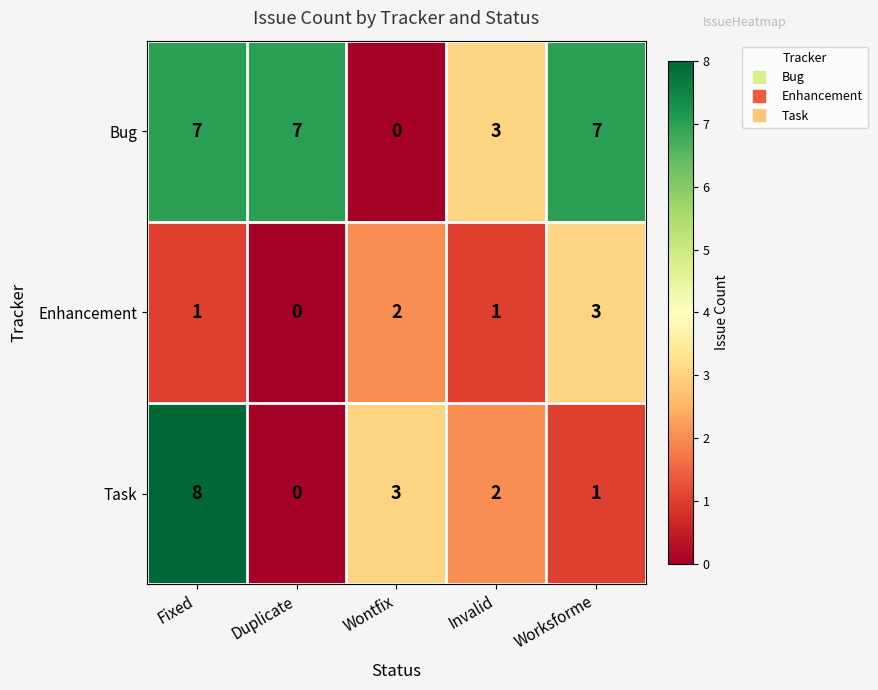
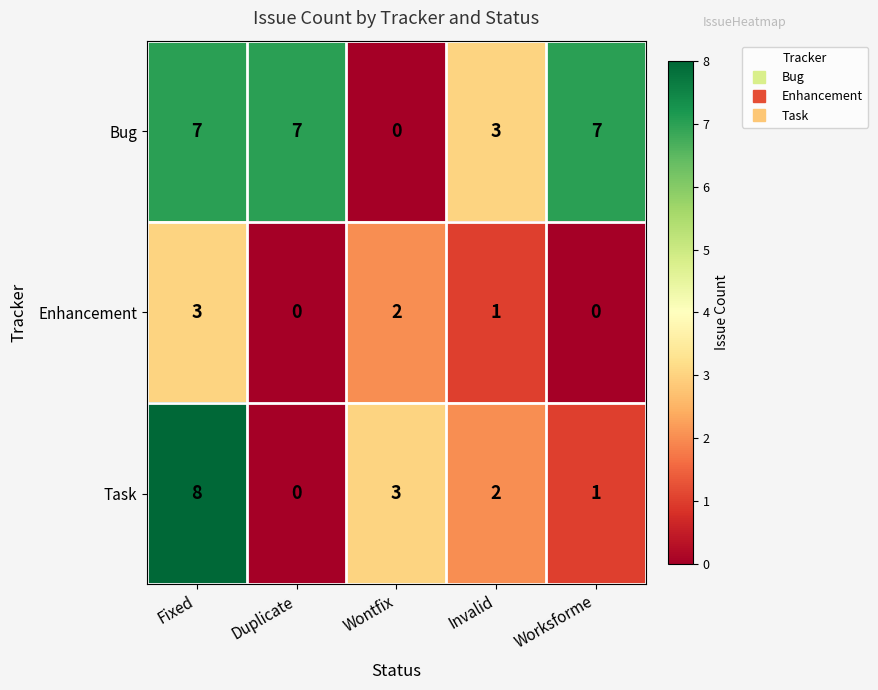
Enhancement, Fixed: 1 -> 3
Enhancement, Worksforme: 3 -> 0
